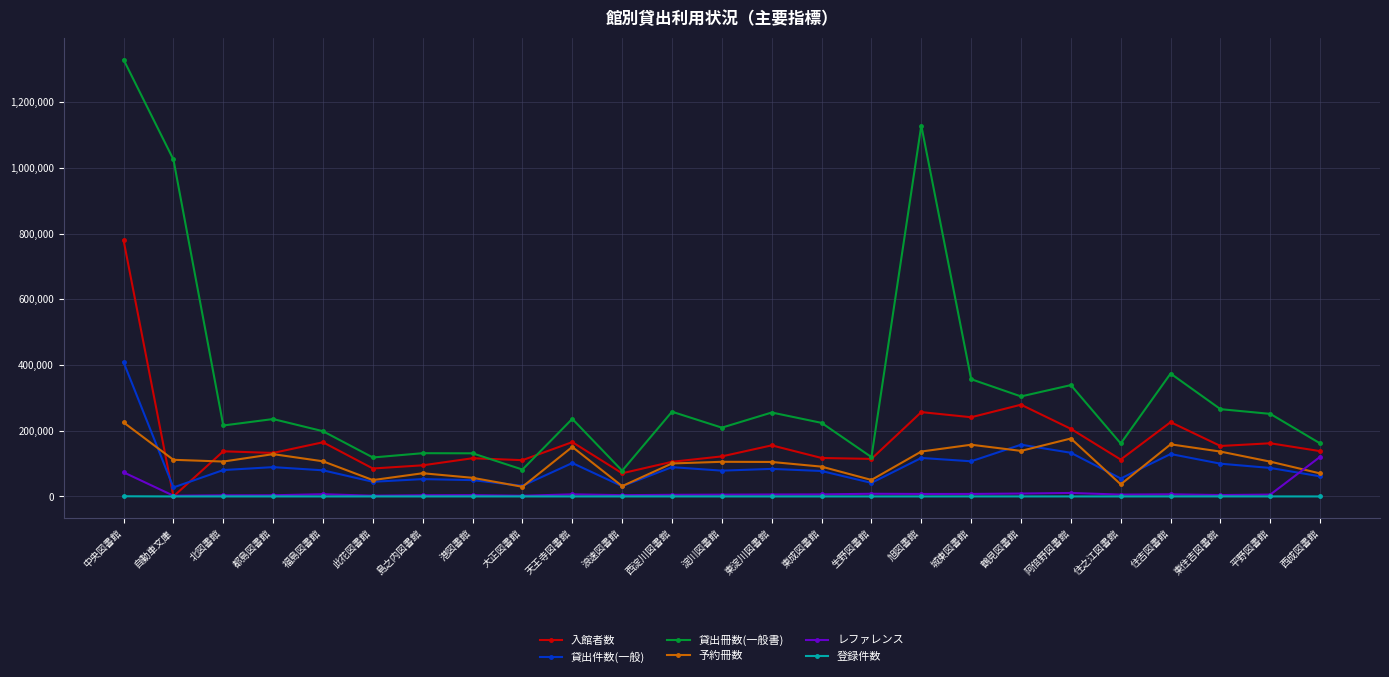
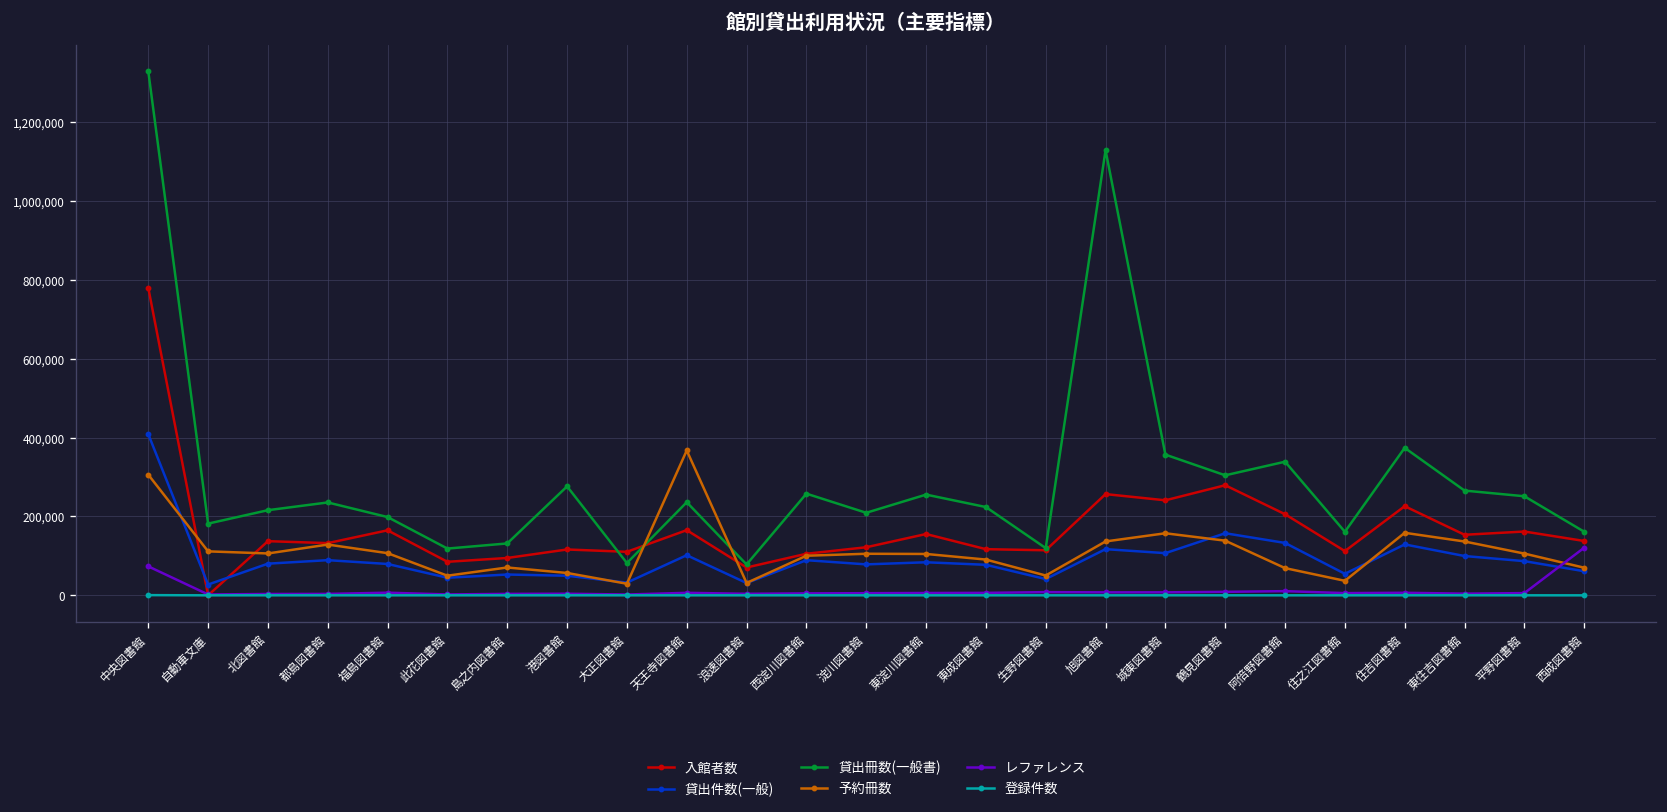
予約冊数, 中央図書館: 230,000 -> 310,000
貸出冊数(一般書), 自動車文庫: 1,030,000 -> 180,000
貸出冊数(一般書), 港図書館: 130,000 -> 280,000
予約冊数, 天王寺図書館: 150,000 -> 370,000
予約冊数, 阿倍野図書館: 180,000 -> 70,000
